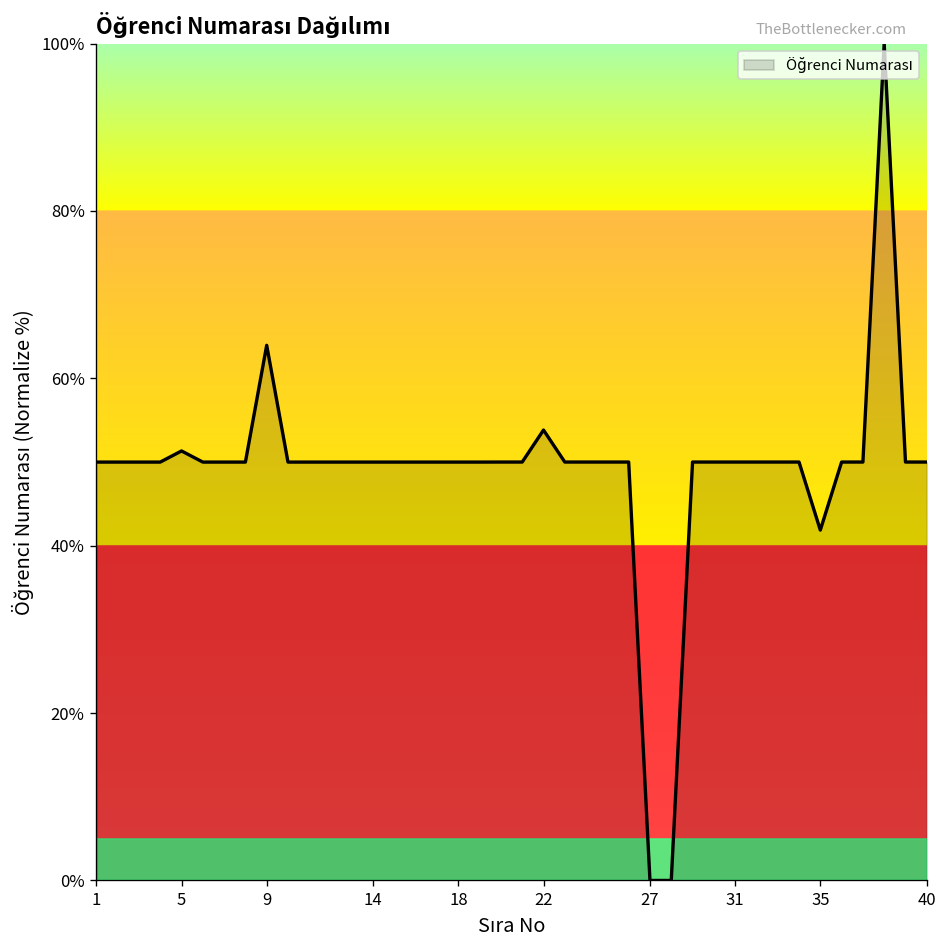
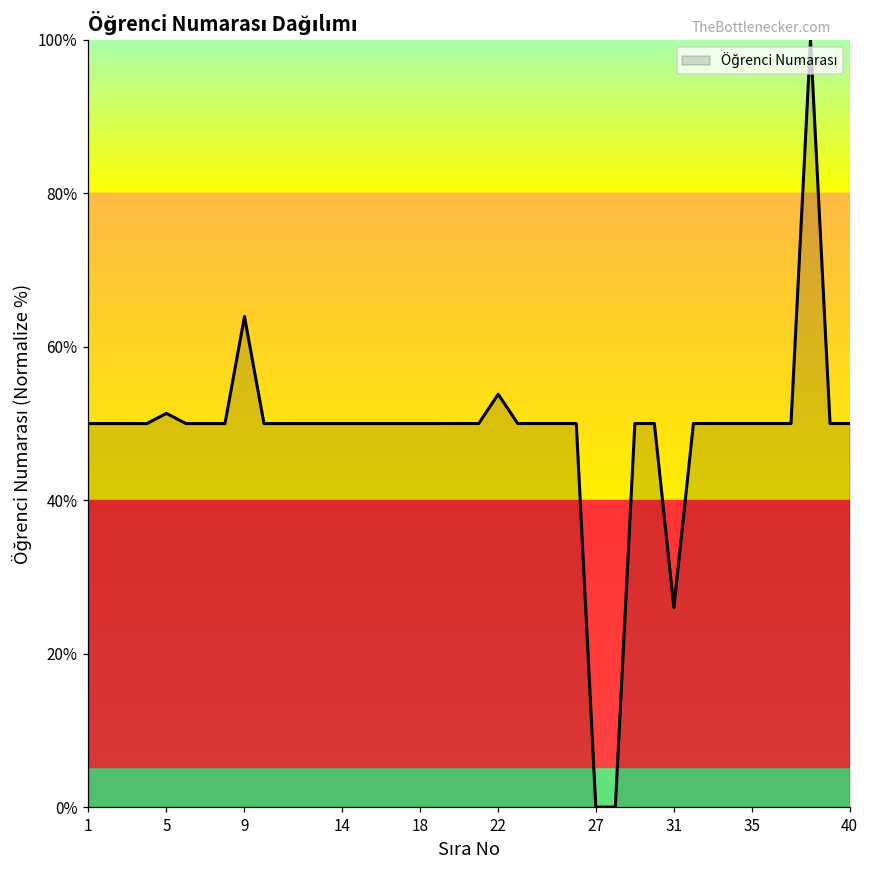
31: 50% -> 26%
35: 42% -> 50%
